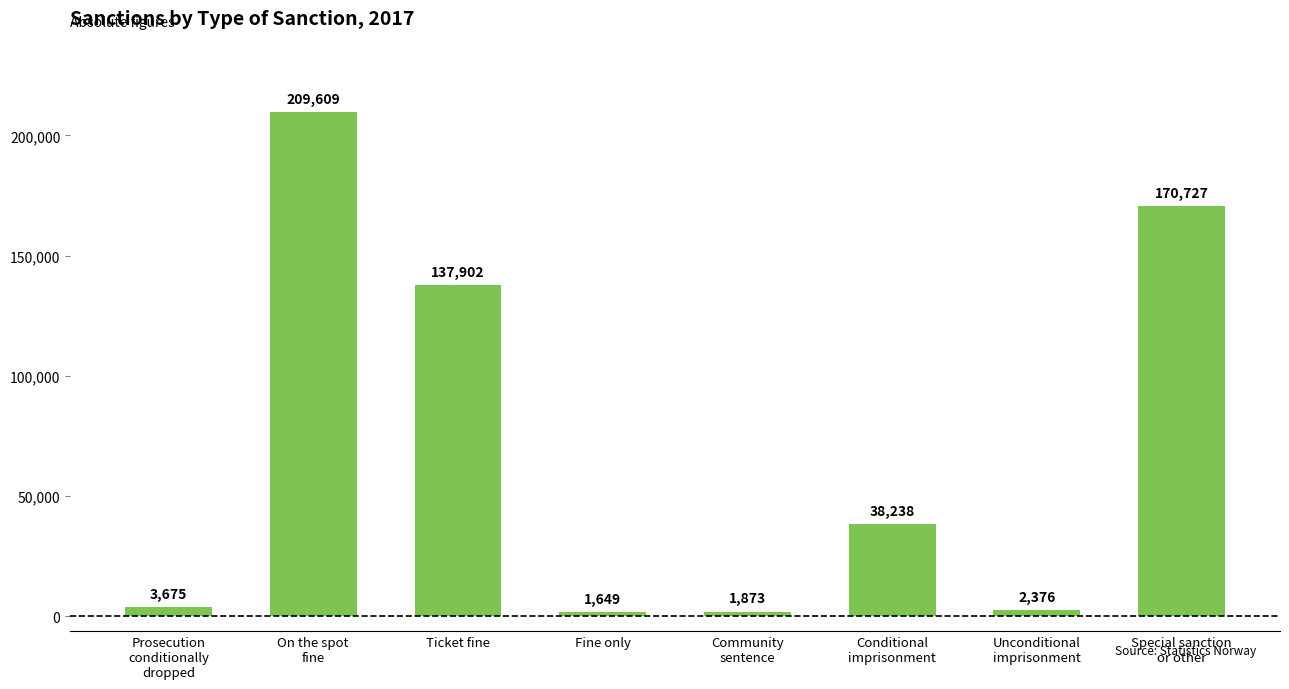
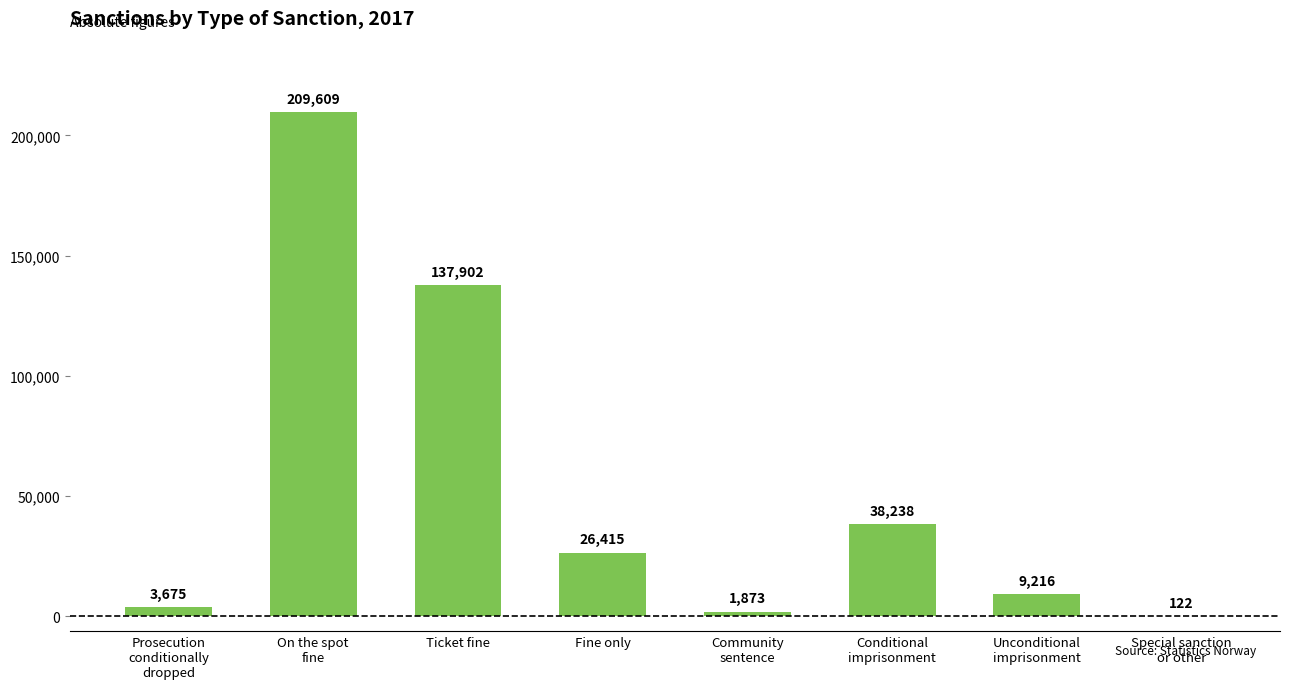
Fine only: 1,649 -> 26,415
Unconditional imprisonment: 2,376 -> 9,216
Special sanction or other: 170,727 -> 122
